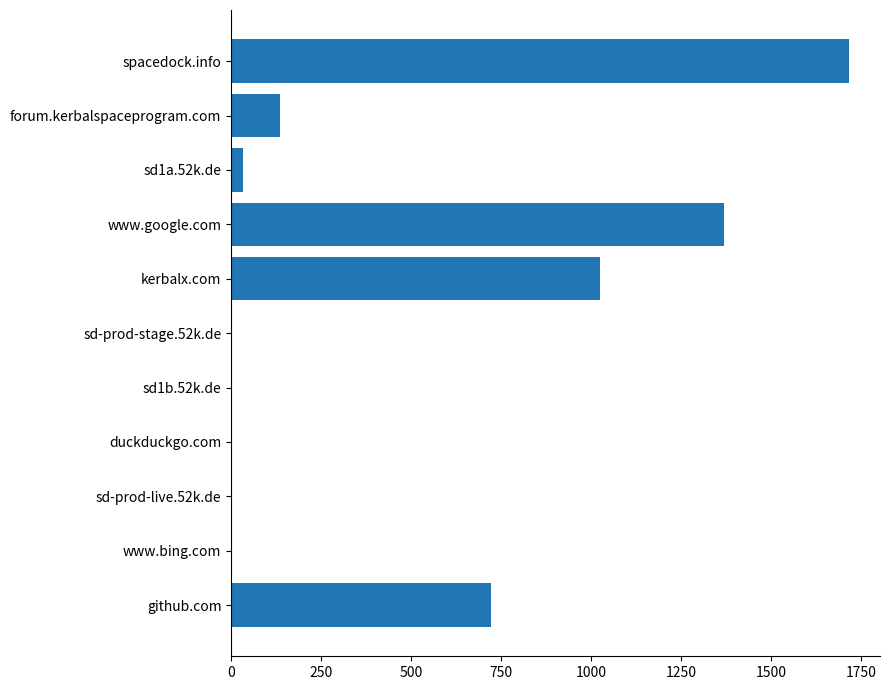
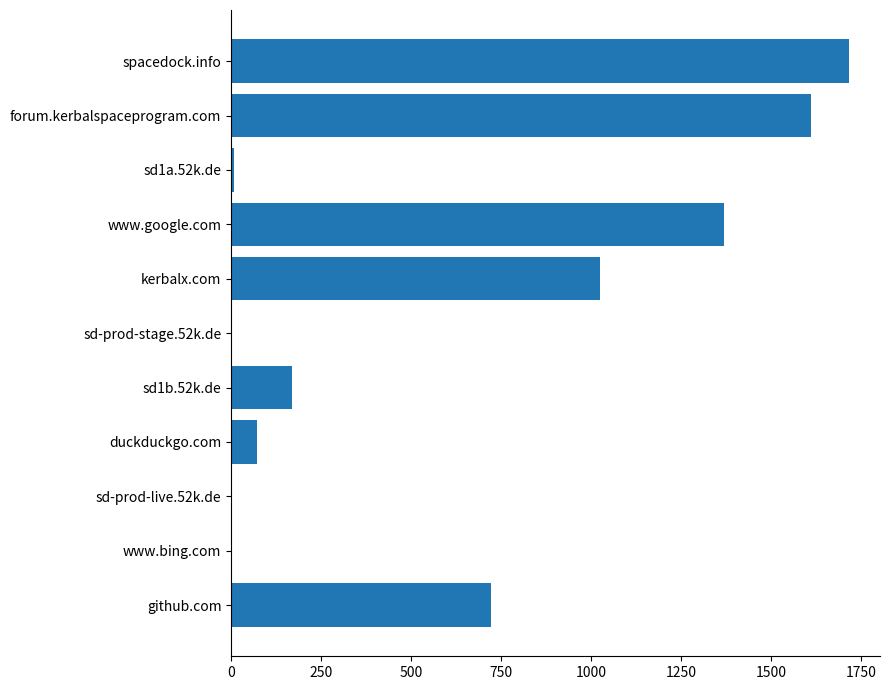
forum.kerbalspaceprogram.com: 140 -> 1610
sd1a.52k.de: 30 -> 10
sd1b.52k.de: 0 -> 170
duckduckgo.com: 0 -> 70
